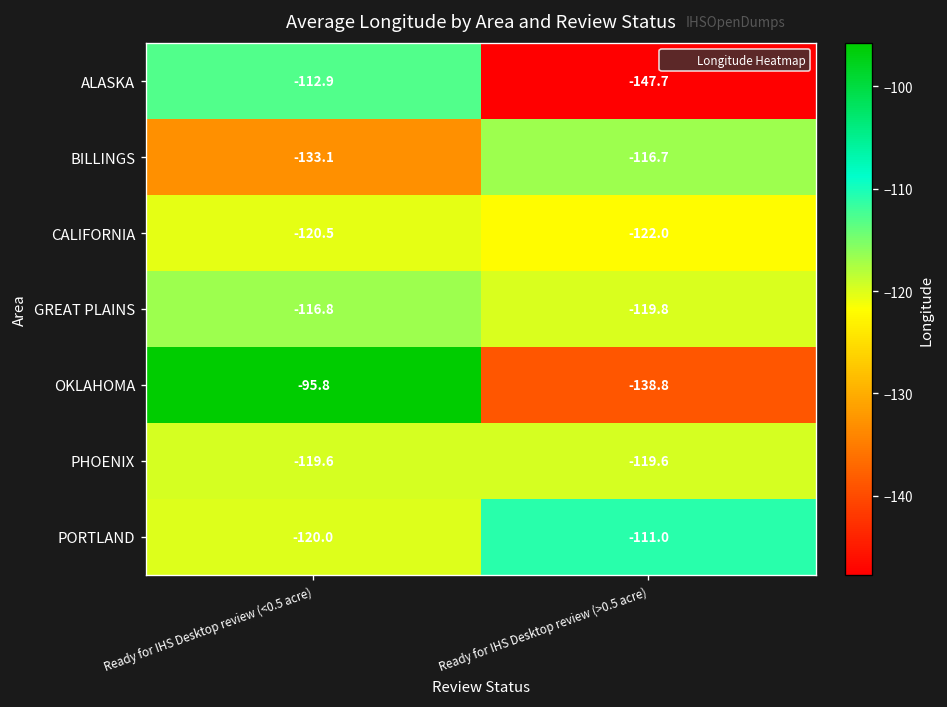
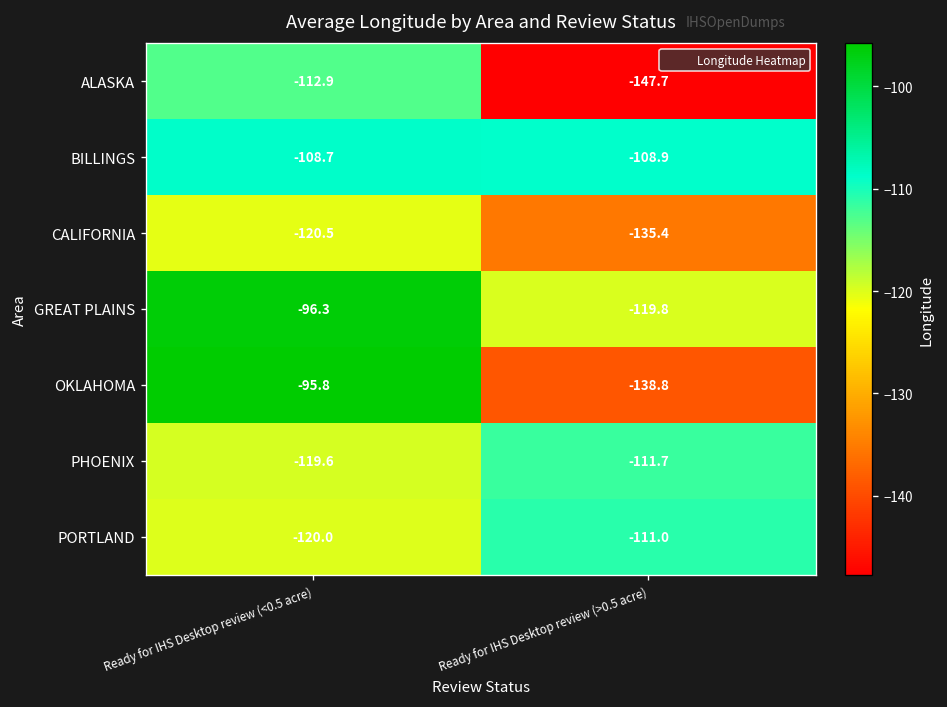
BILLINGS, Ready for IHS Desktop review (<0.5 acre): -133.1 -> -108.7
BILLINGS, Ready for IHS Desktop review (>0.5 acre): -116.7 -> -108.9
CALIFORNIA, Ready for IHS Desktop review (>0.5 acre): -122.0 -> -135.4
GREAT PLAINS, Ready for IHS Desktop review (<0.5 acre): -116.8 -> -96.3
PHOENIX, Ready for IHS Desktop review (>0.5 acre): -119.6 -> -111.7
